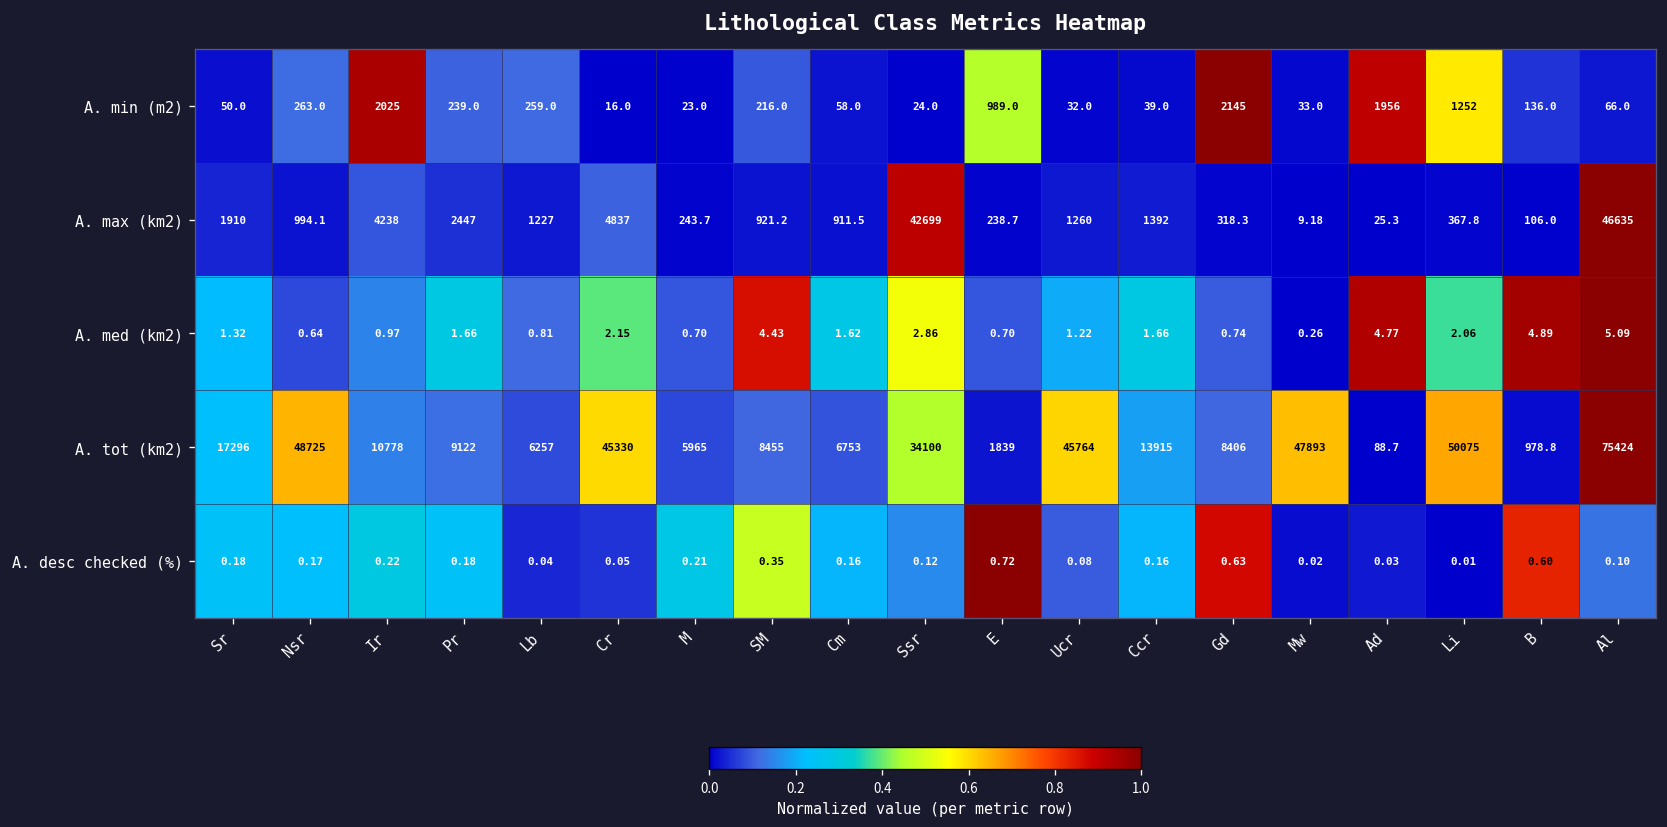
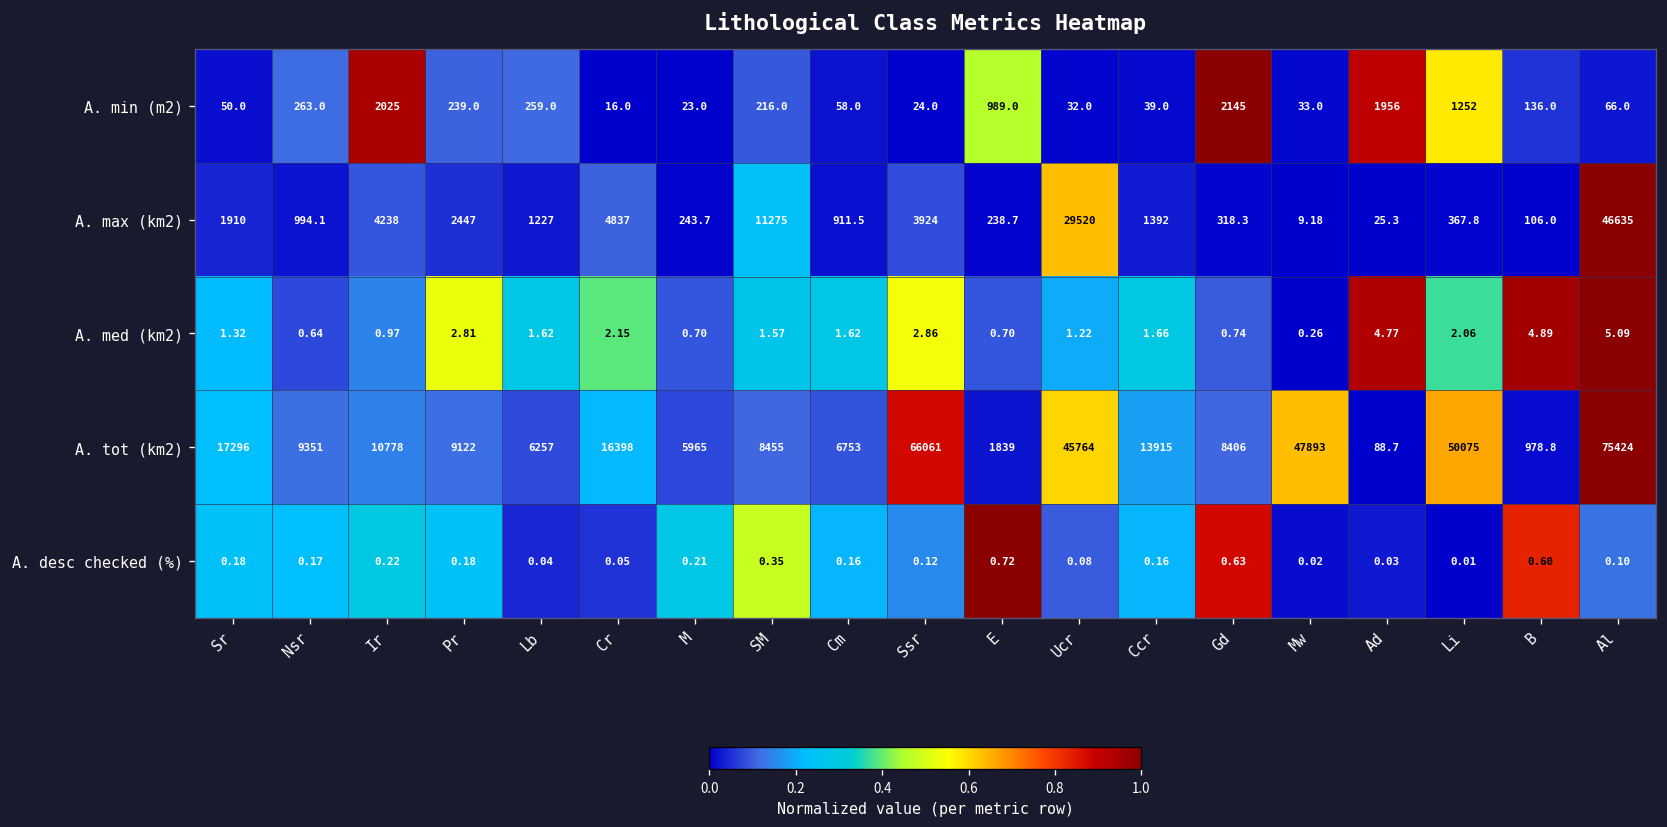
A. max (km2), SM: 921.2 -> 11275
A. max (km2), Ssr: 42699 -> 3924
A. max (km2), Ucr: 1260 -> 29520
A. med (km2), Pr: 1.66 -> 2.81
A. med (km2), Lb: 0.81 -> 1.62
A. med (km2), SM: 4.43 -> 1.57
A. tot (km2), Nsr: 48725 -> 9351
A. tot (km2), Cr: 45330 -> 16398
A. tot (km2), Ssr: 34100 -> 66061
